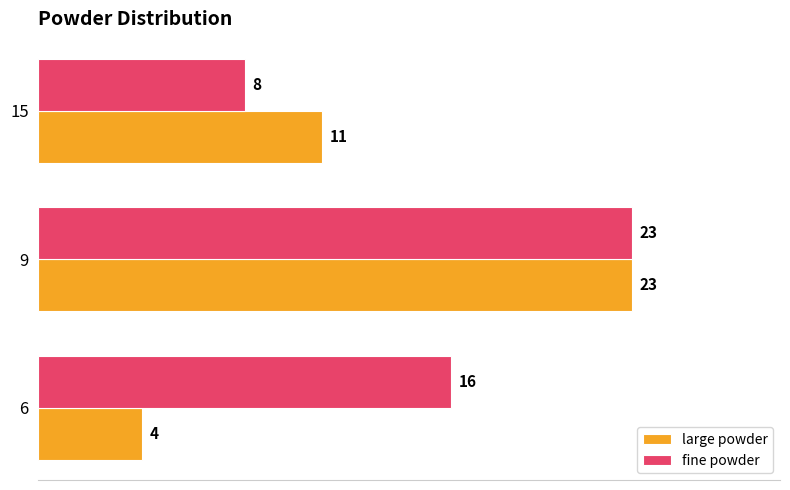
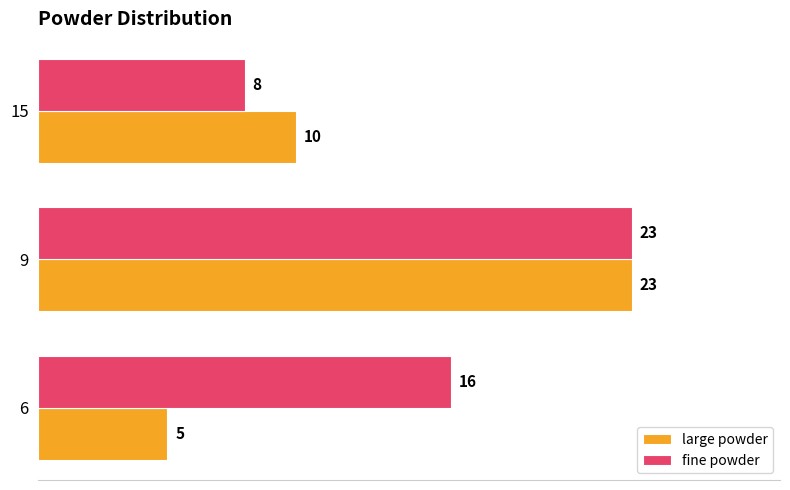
large powder, 15: 11 -> 10
large powder, 6: 4 -> 5
